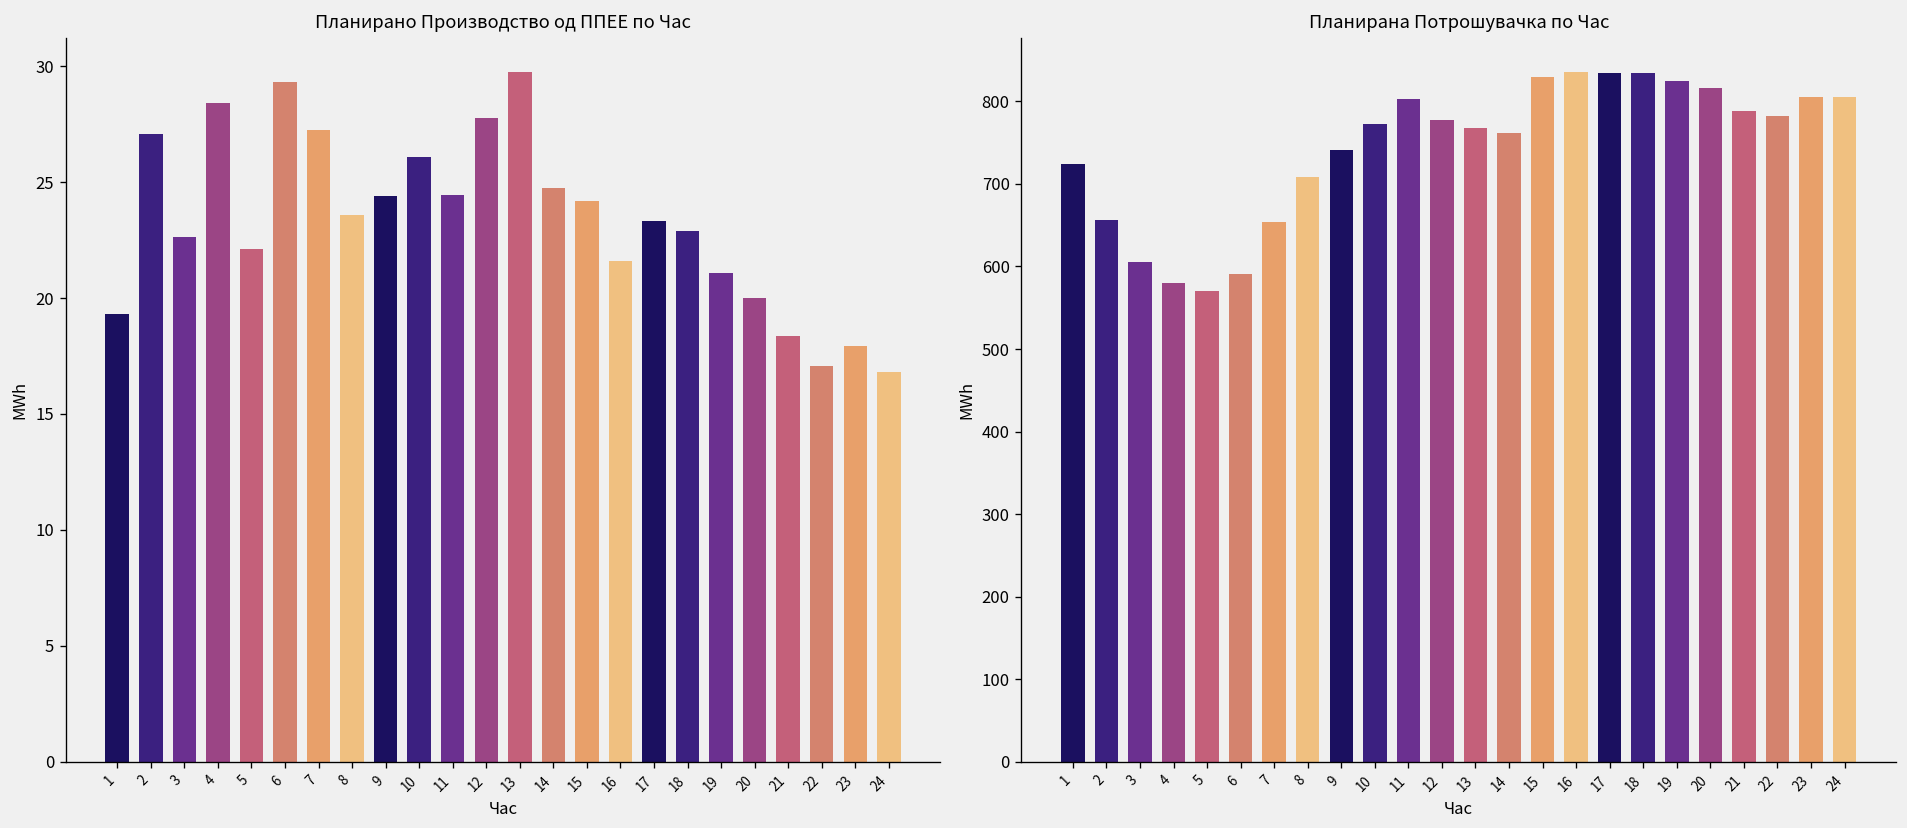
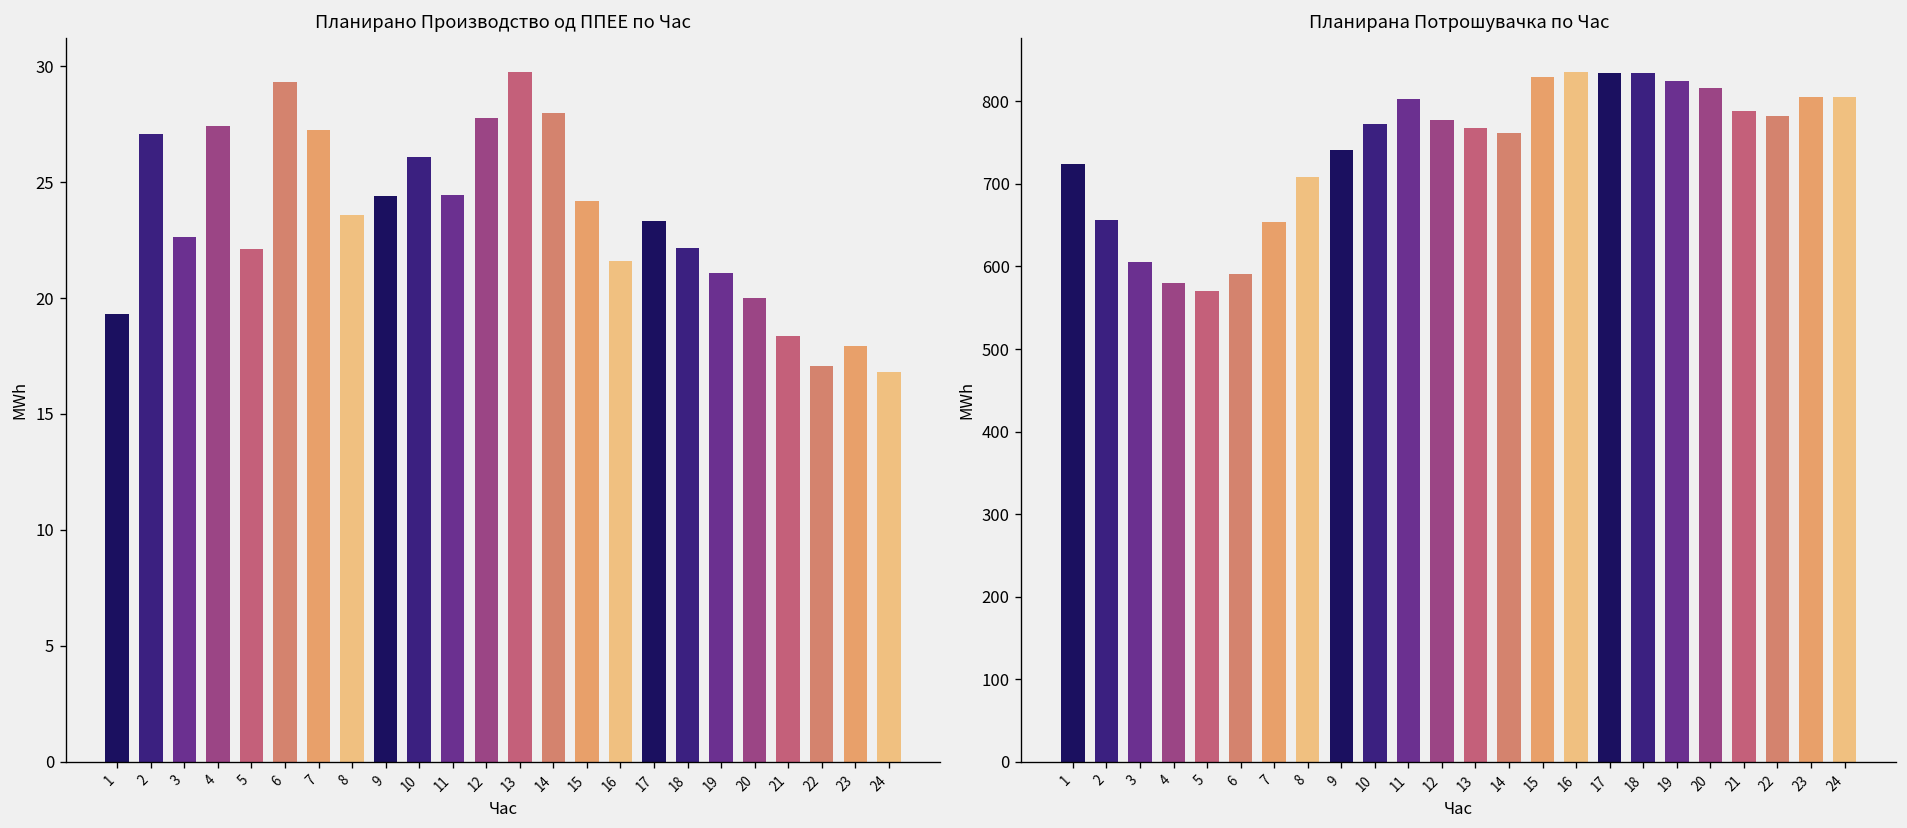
Планирано Производство од ППЕЕ по Час, 4: 28.4 -> 27.4
Планирано Производство од ППЕЕ по Час, 14: 24.7 -> 28.0
Планирано Производство од ППЕЕ по Час, 18: 22.9 -> 22.2
